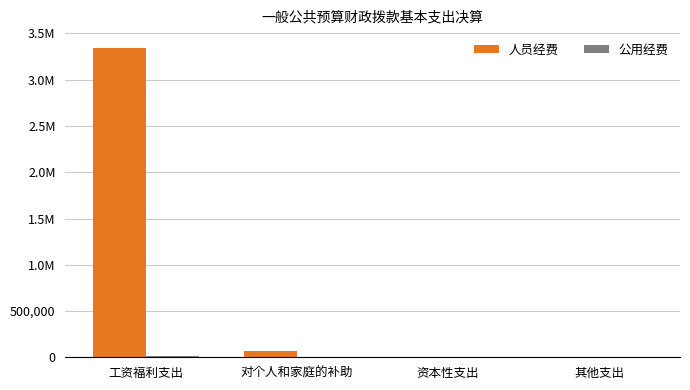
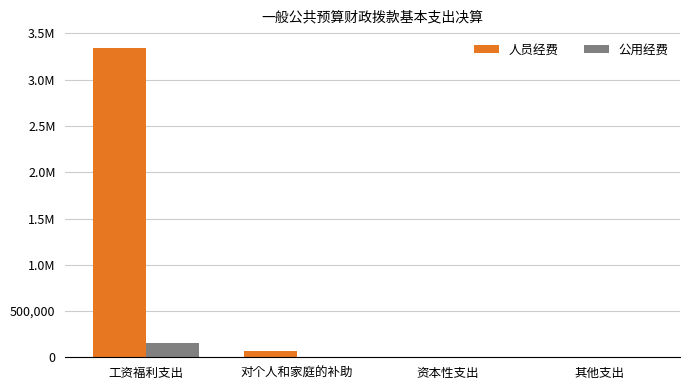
公用经费, 工资福利支出: 0 -> 200,000
